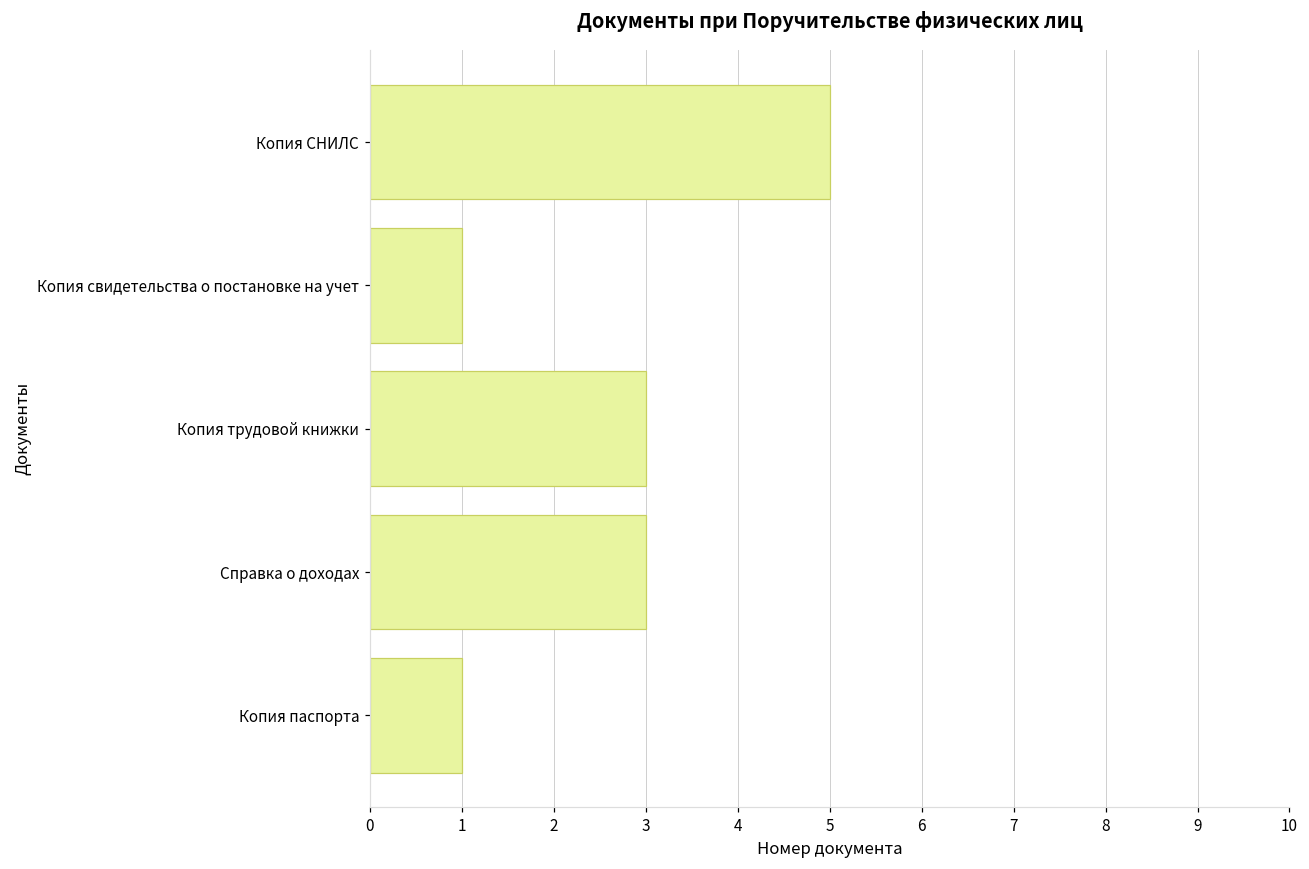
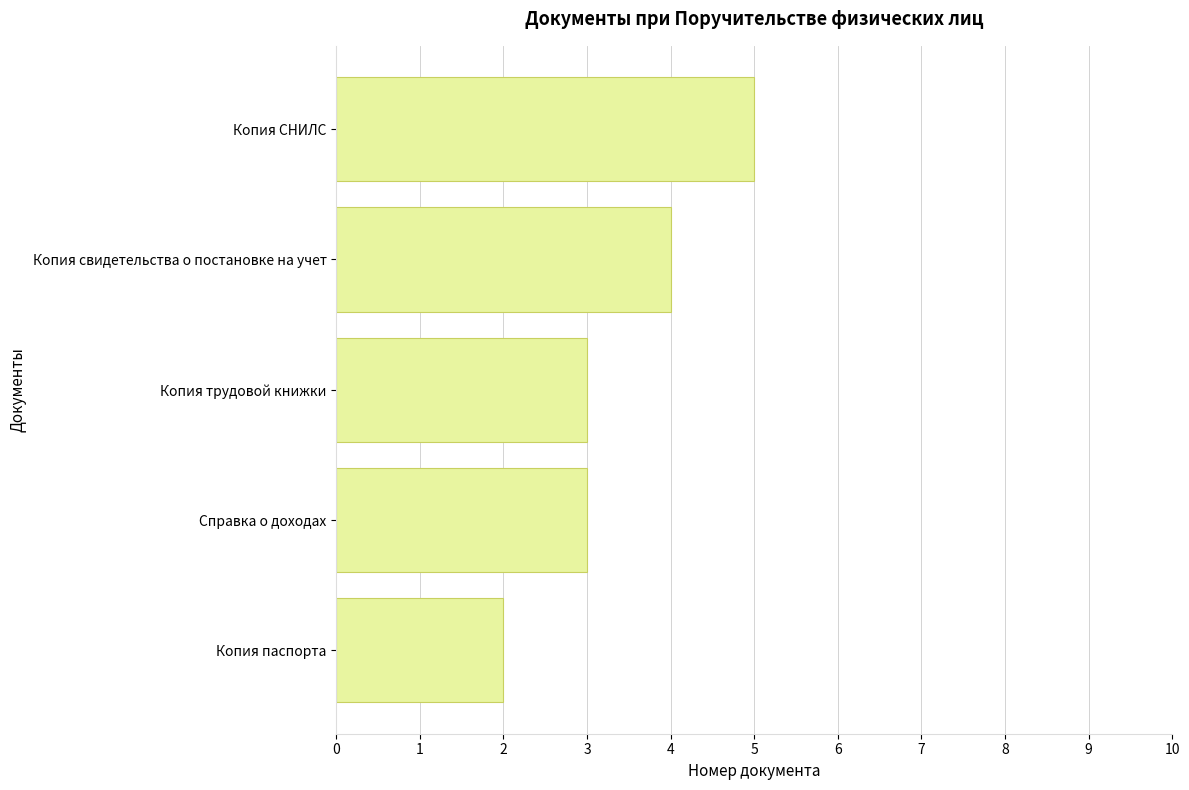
Копия свидетельства о постановке на учет: 1 -> 4
Копия паспорта: 1 -> 2
